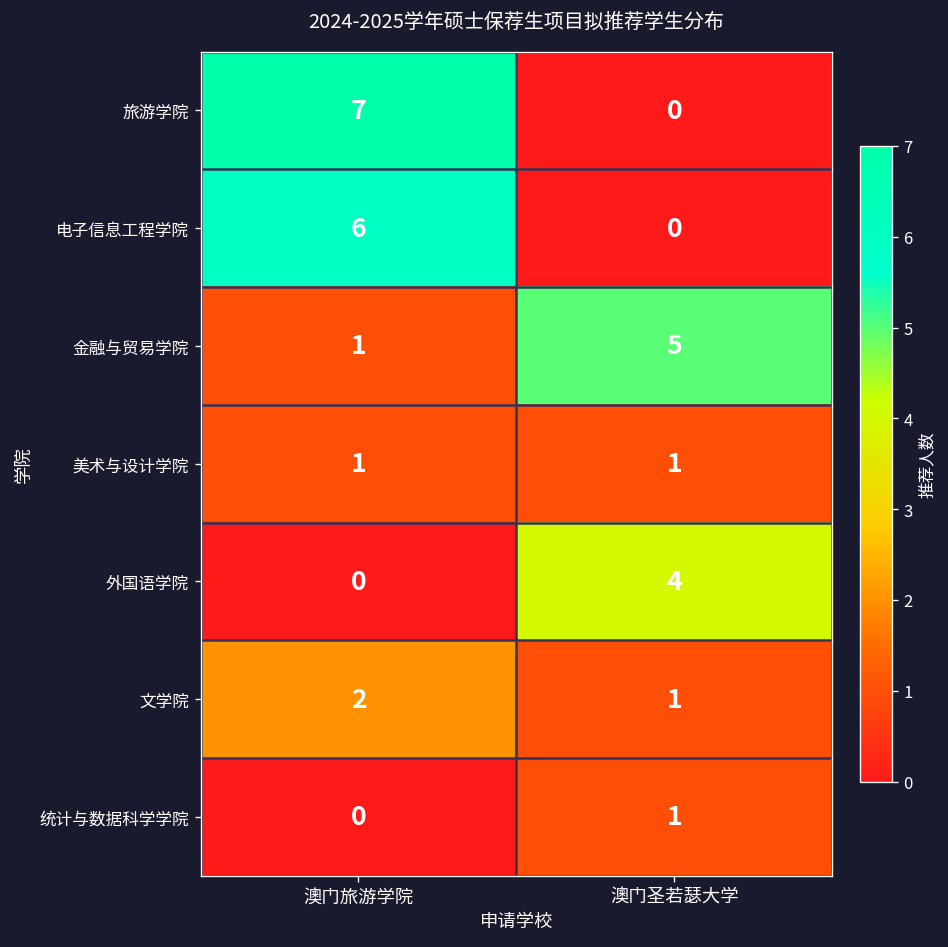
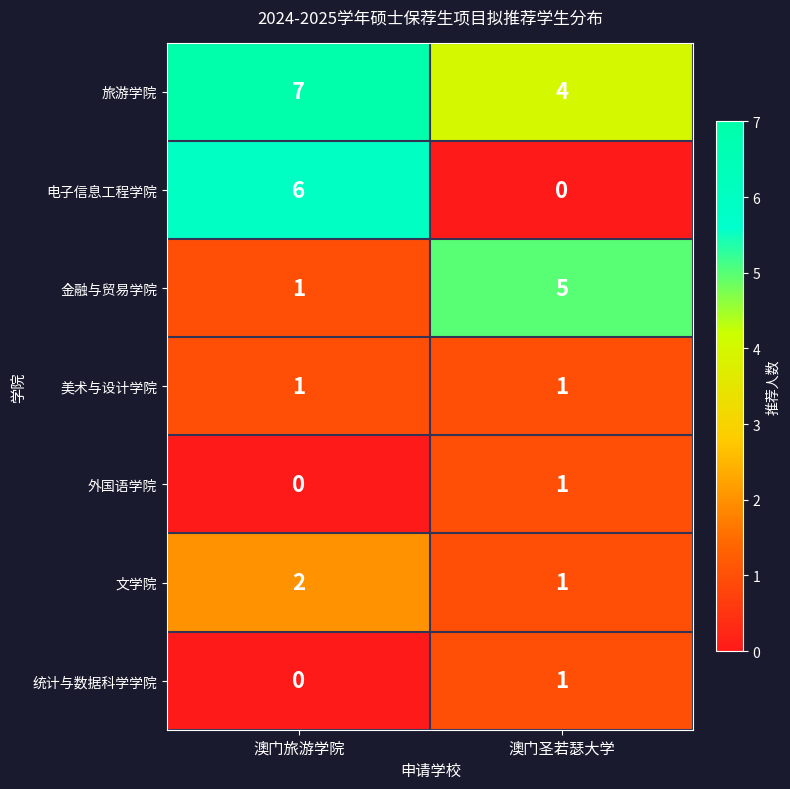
旅游学院, 澳门圣若瑟大学: 0 -> 4
外国语学院, 澳门圣若瑟大学: 4 -> 1
